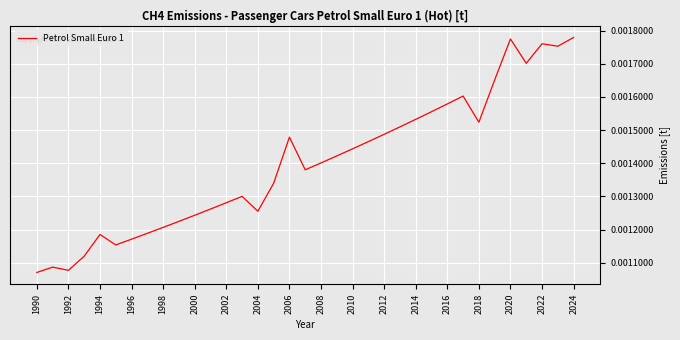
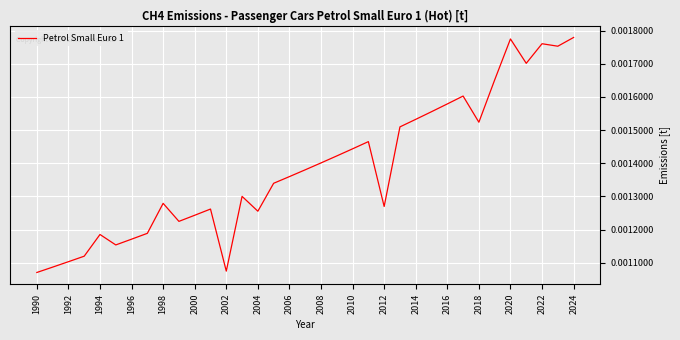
1992: 0.00108 -> 0.00110
1998: 0.00121 -> 0.00128
2002: 0.00128 -> 0.00107
2006: 0.00148 -> 0.00136
2012: 0.00149 -> 0.00127
